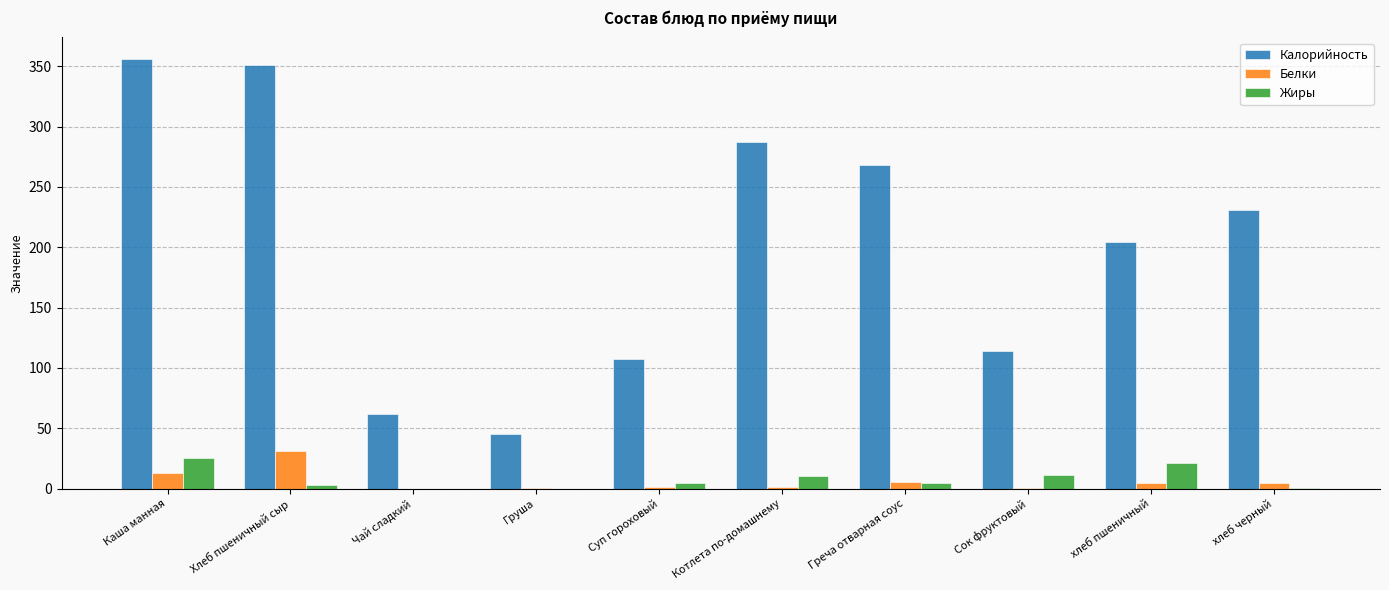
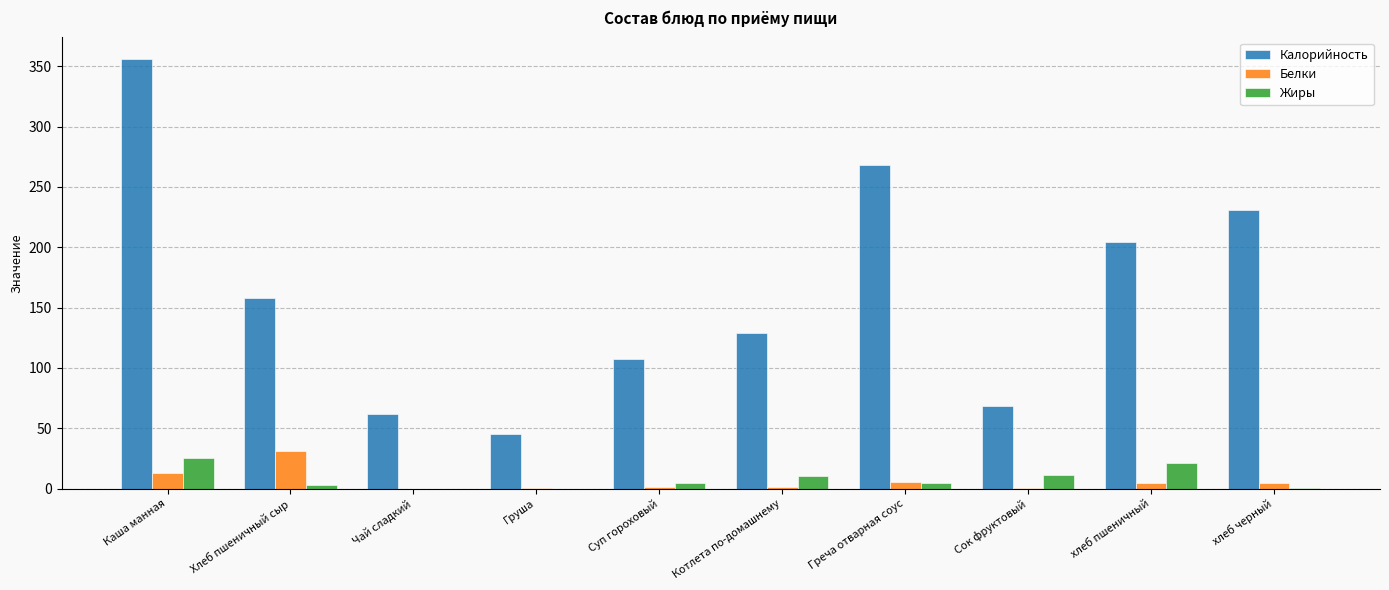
Калорийность, Хлеб пшеничный сыр: 351 -> 158
Калорийность, Котлета по-домашнему: 287 -> 129
Калорийность, Сок фруктовый: 114 -> 69
